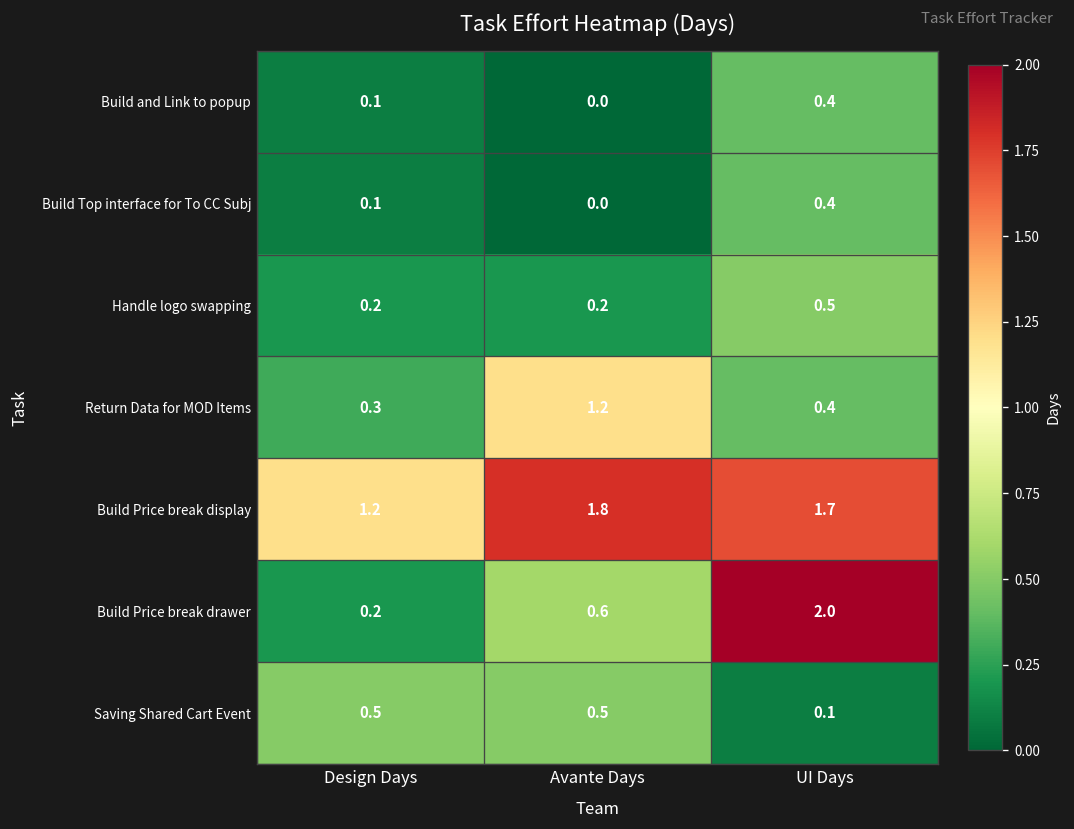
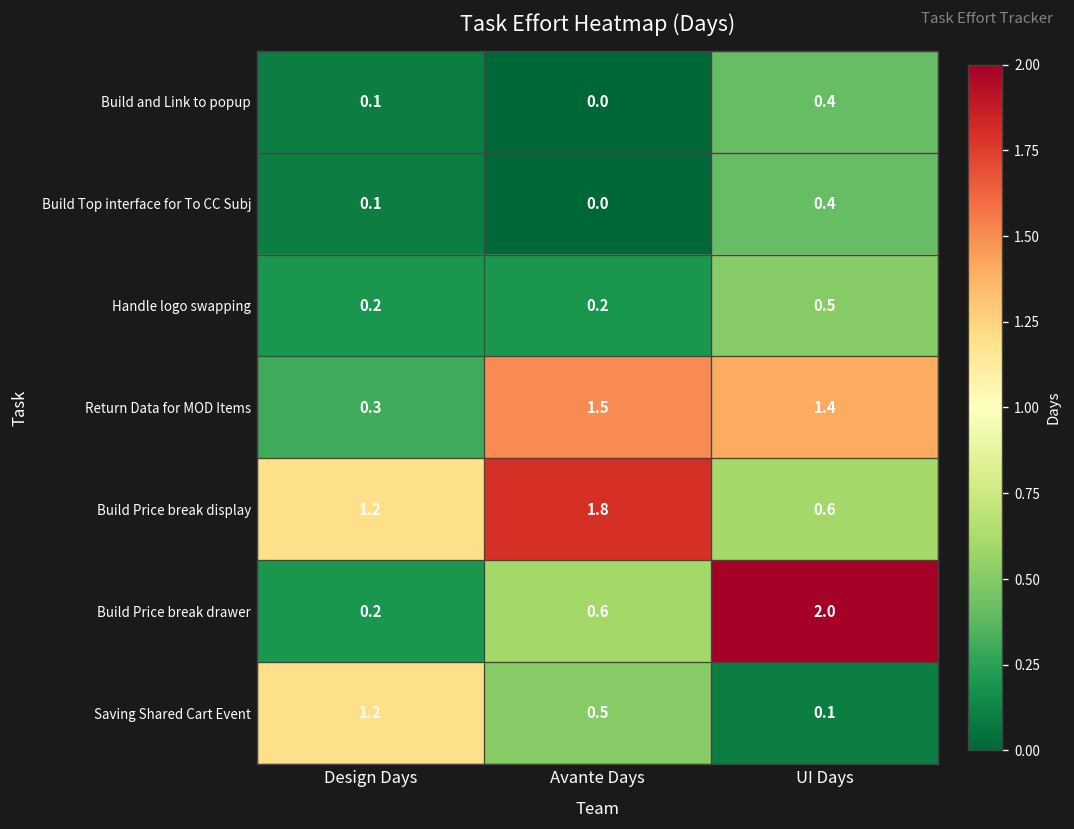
Return Data for MOD Items, Avante Days: 1.2 -> 1.5
Return Data for MOD Items, UI Days: 0.4 -> 1.4
Build Price break display, UI Days: 1.7 -> 0.6
Saving Shared Cart Event, Design Days: 0.5 -> 1.2
